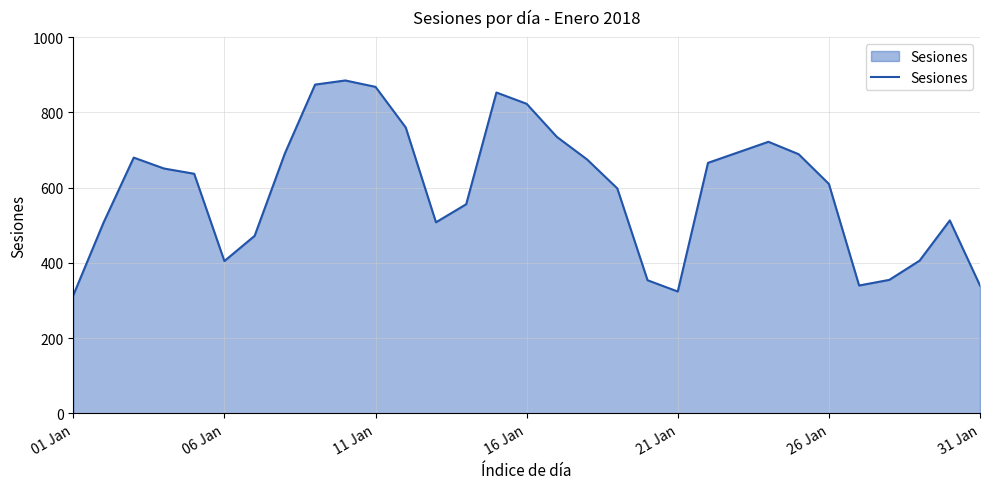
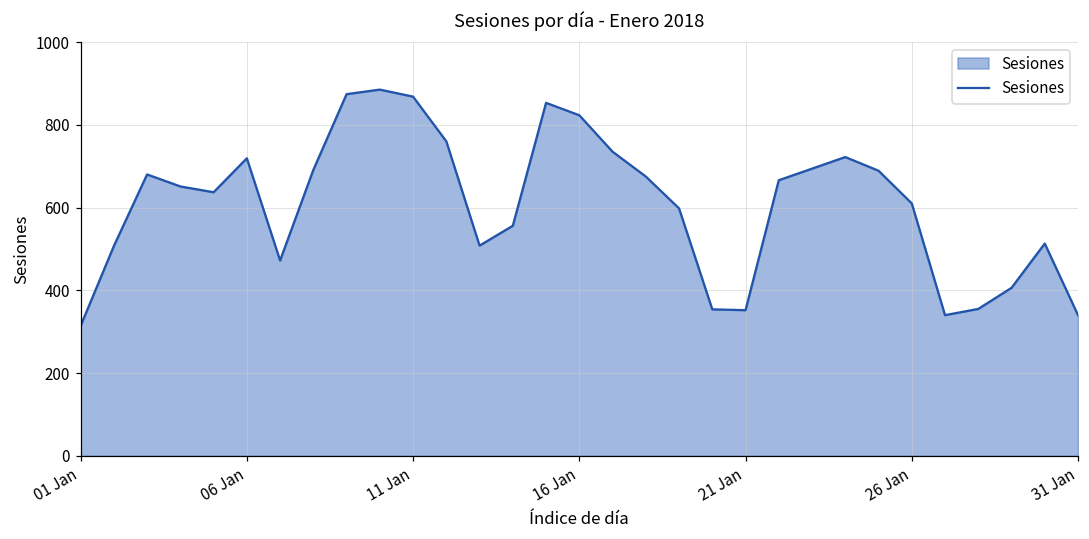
06 Jan: 410 -> 720
21 Jan: 320 -> 350
